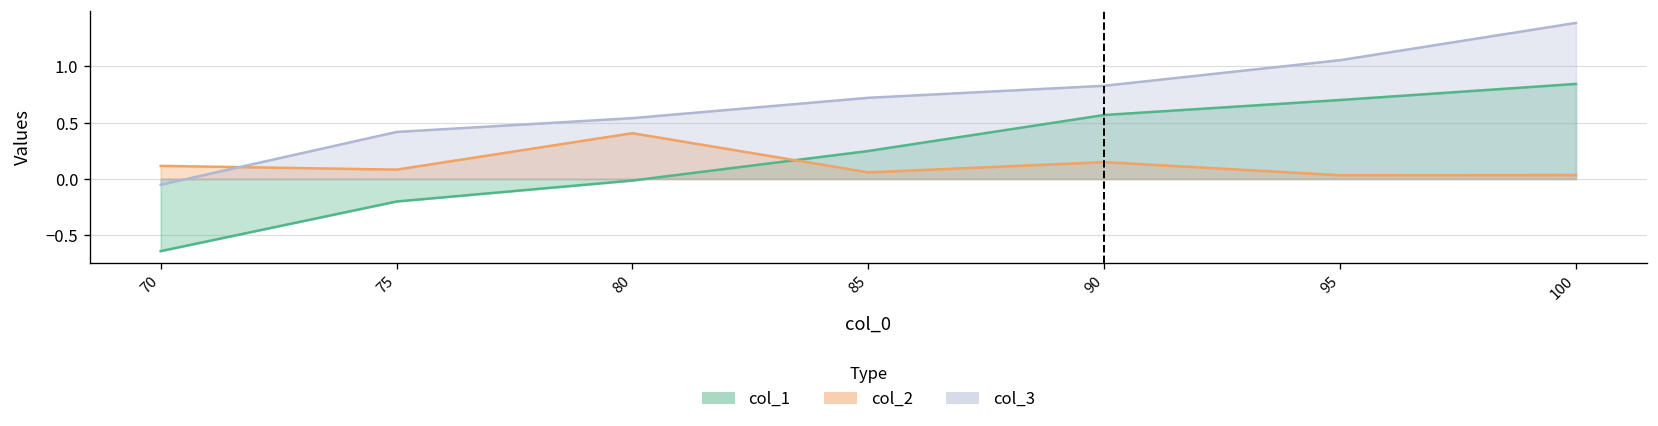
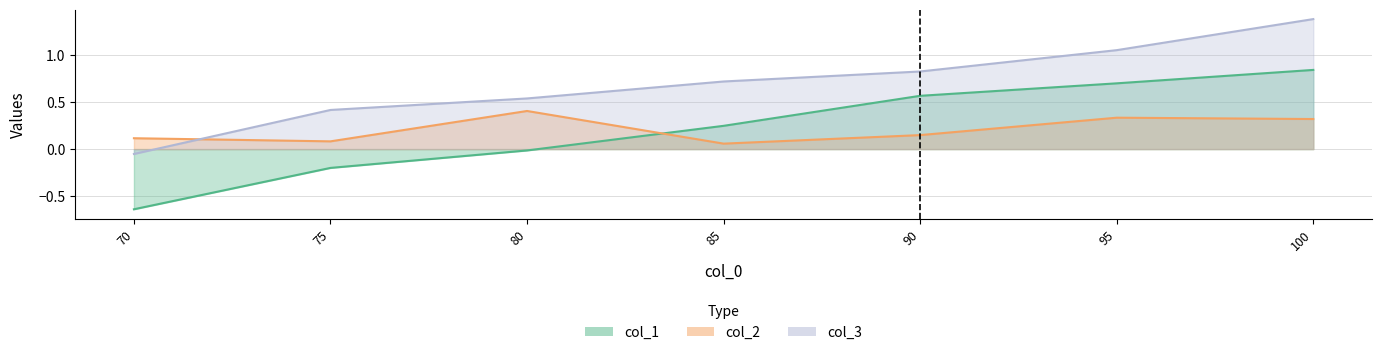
col_2, 95: 0.0 -> 0.3
col_2, 100: 0.0 -> 0.3
